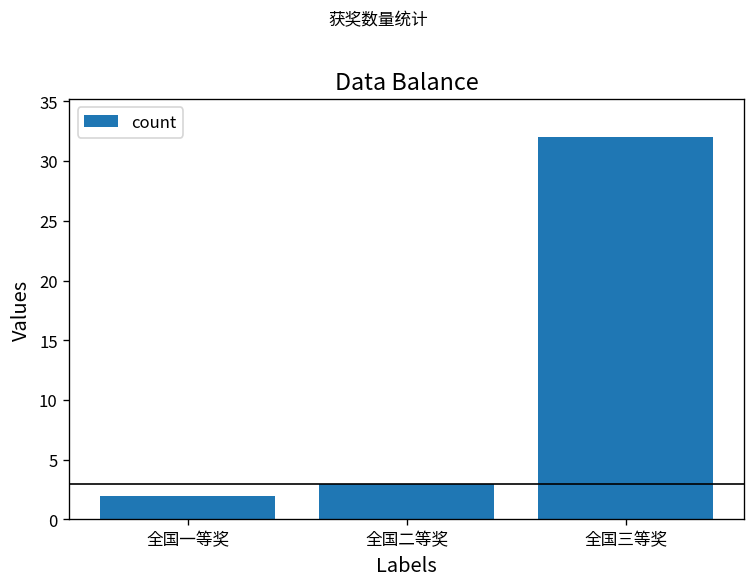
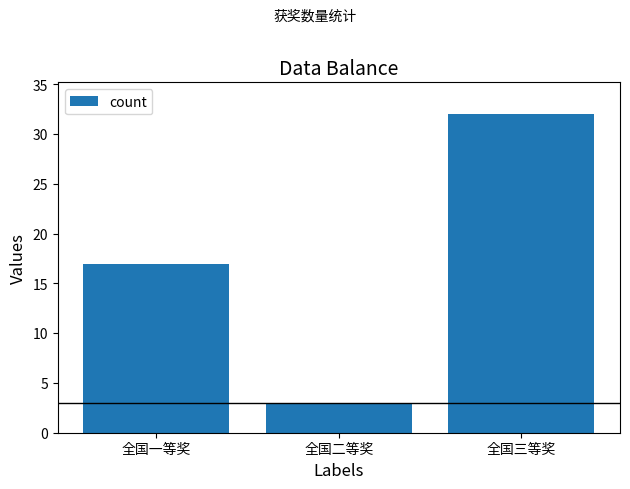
全国一等奖: 2 -> 17
